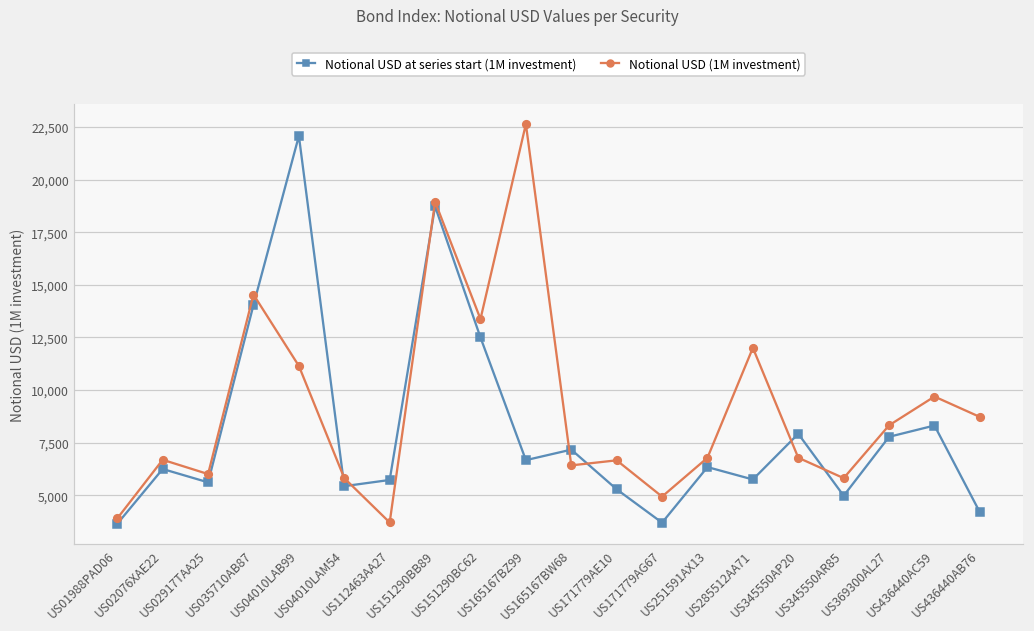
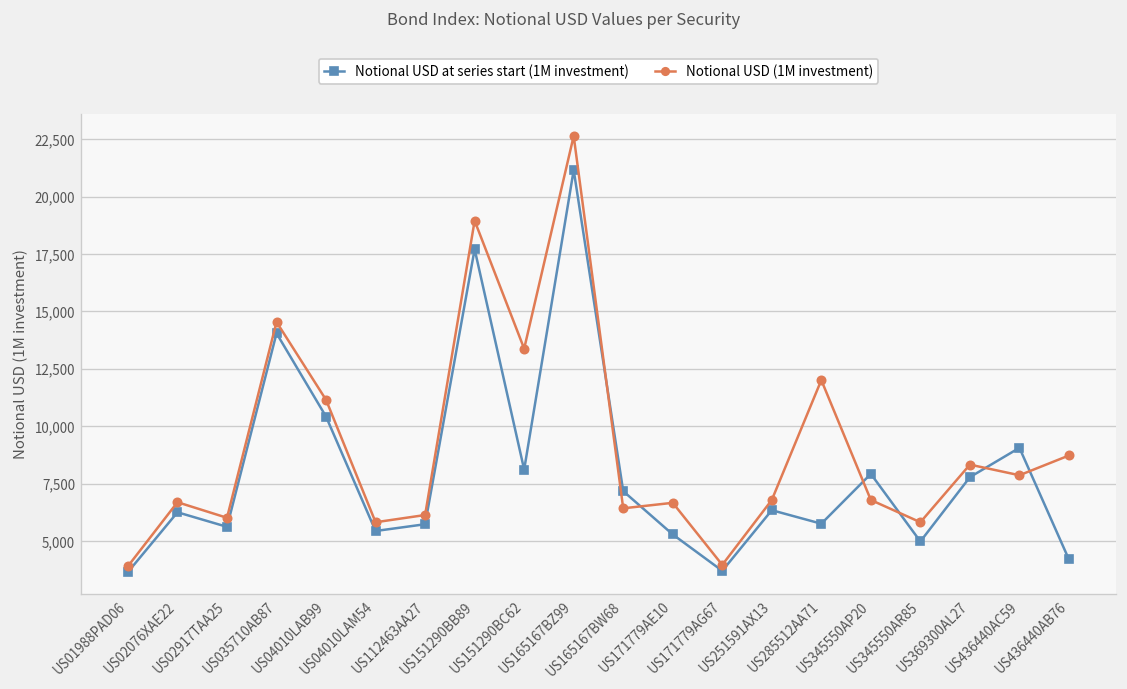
Notional USD at series start (1M investment), US04010LAB99: 22,100 -> 10,400
Notional USD (1M investment), US112463AA27: 3,700 -> 6,100
Notional USD at series start (1M investment), US151290BB89: 18,700 -> 17,700
Notional USD at series start (1M investment), US151290BC62: 12,500 -> 8,100
Notional USD at series start (1M investment), US165167BZ99: 6,700 -> 21,200
Notional USD (1M investment), US171779AG67: 4,900 -> 4,000
Notional USD at series start (1M investment), US436440AC59: 8,300 -> 9,100
Notional USD (1M investment), US436440AC59: 9,700 -> 7,900
